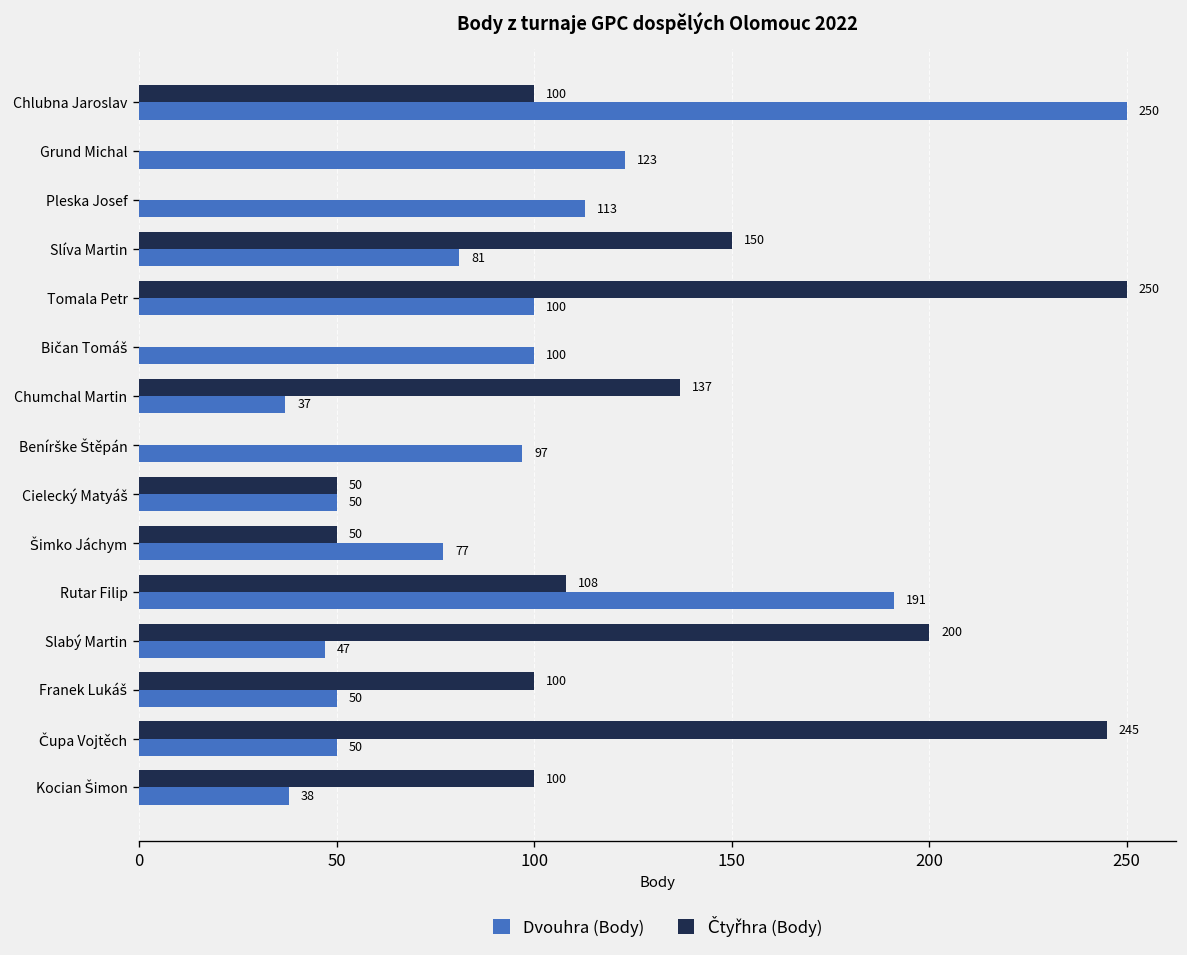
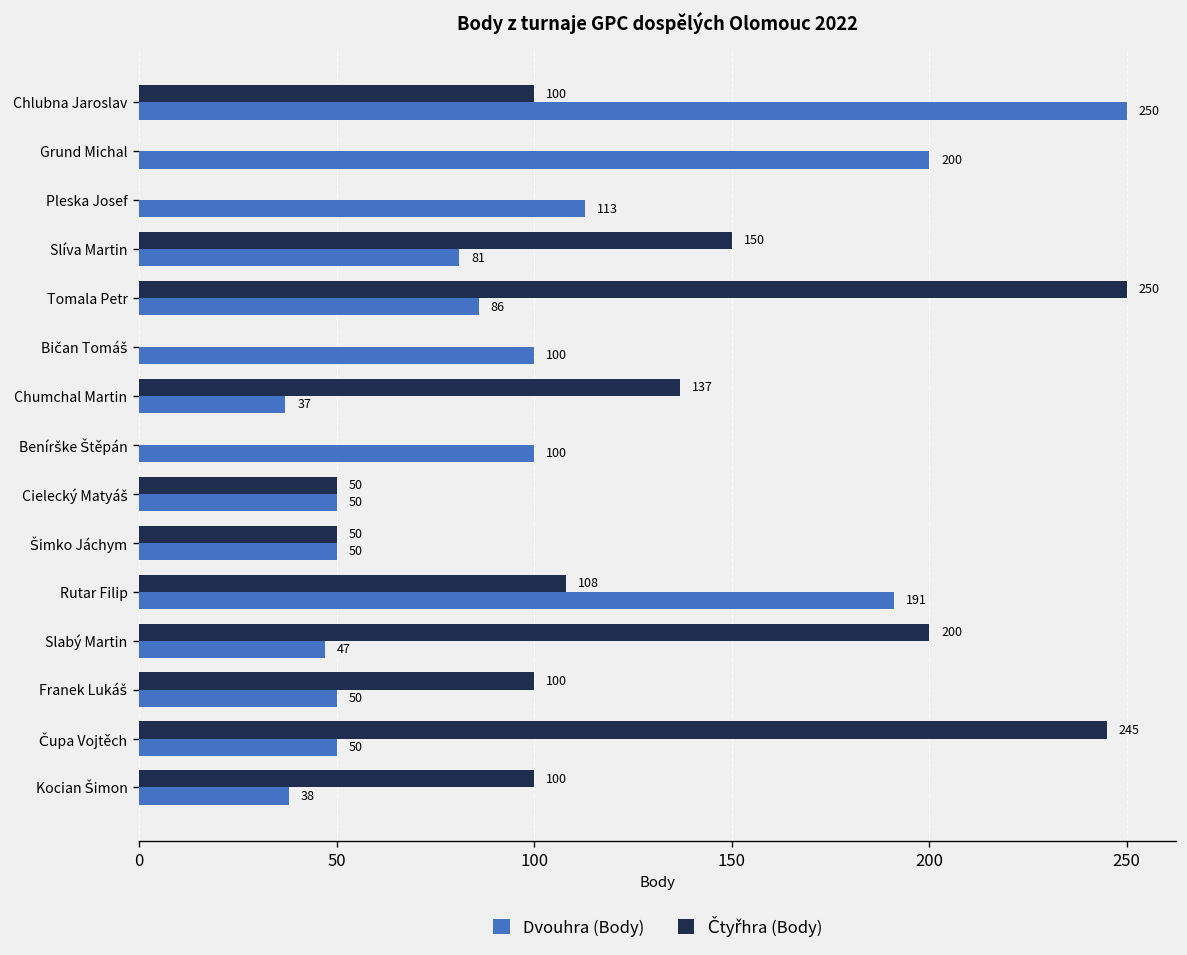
Dvouhra (Body), Grund Michal: 123 -> 200
Dvouhra (Body), Tomala Petr: 100 -> 86
Dvouhra (Body), Benírške Štěpán: 97 -> 100
Dvouhra (Body), Šimko Jáchym: 77 -> 50
